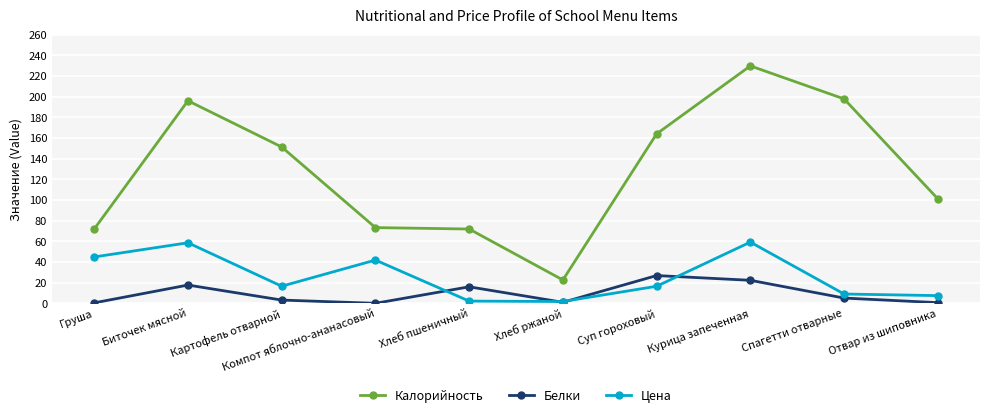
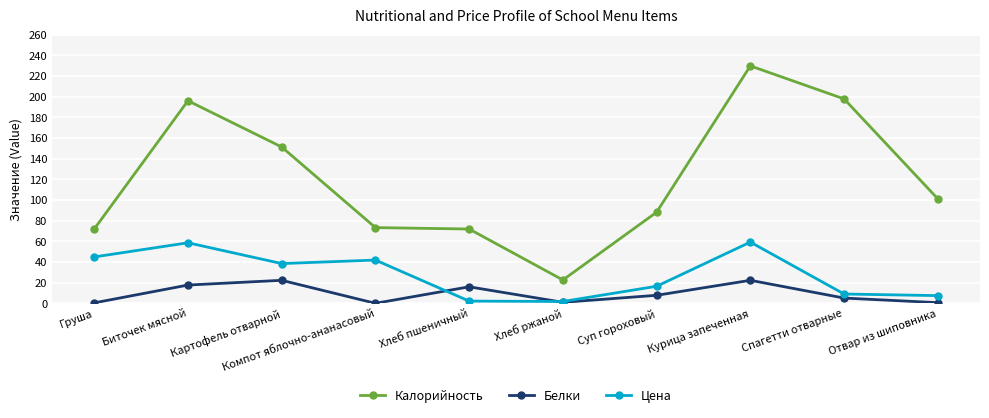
Белки, Картофель отварной: 3 -> 22
Цена, Картофель отварной: 17 -> 39
Калорийность, Суп гороховый: 164 -> 88
Белки, Суп гороховый: 27 -> 8
